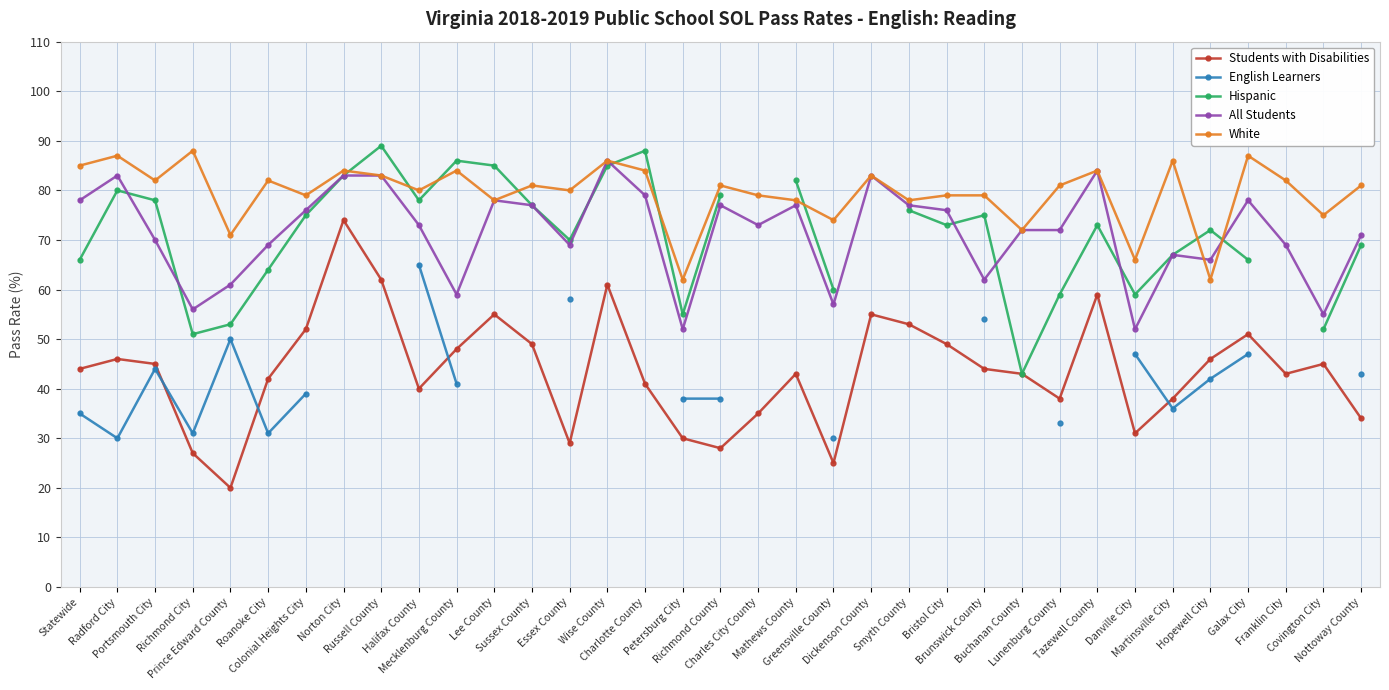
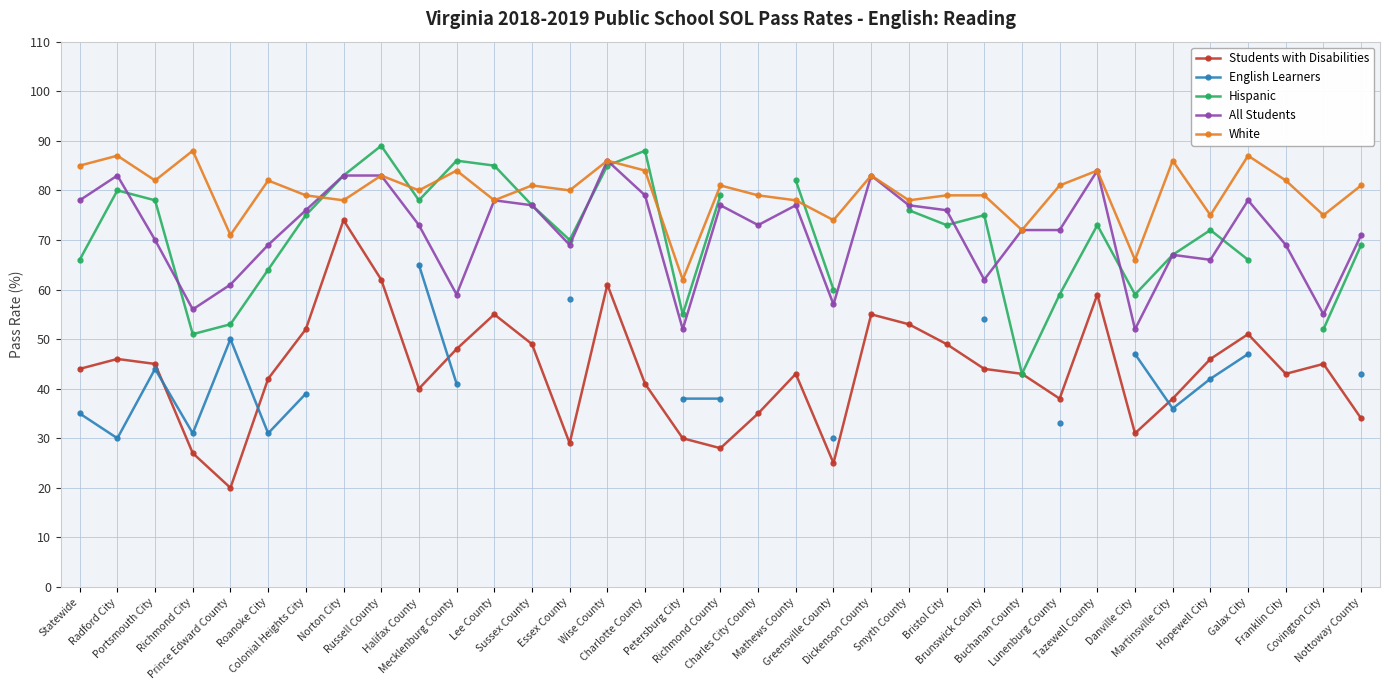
White, Norton City: 84 -> 78
White, Hopewell City: 62 -> 75
